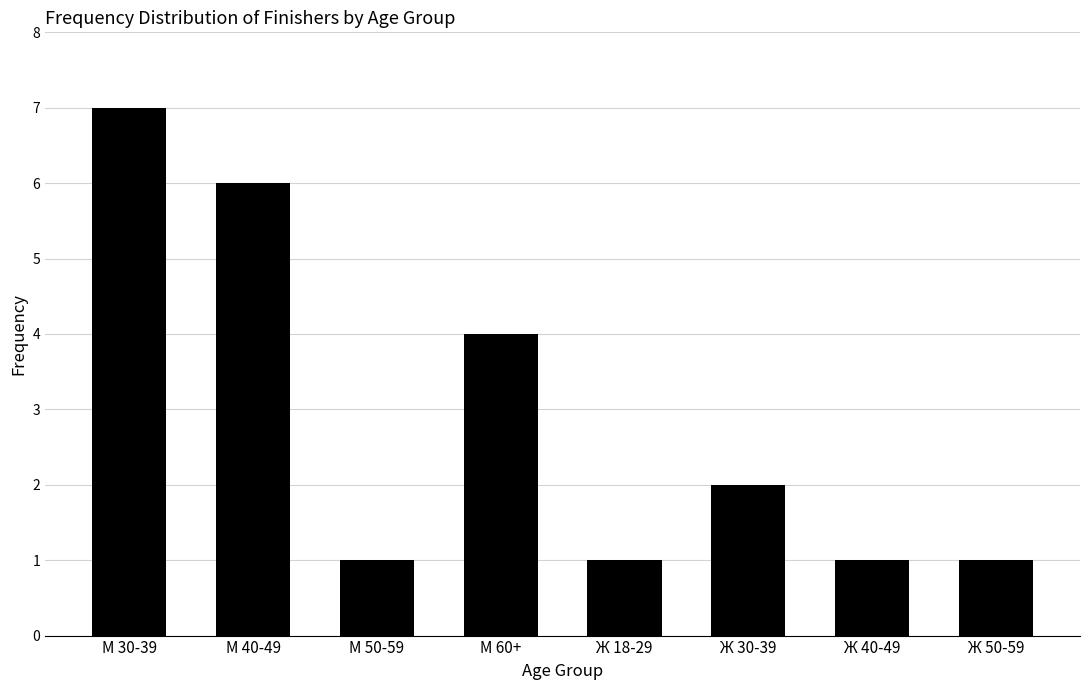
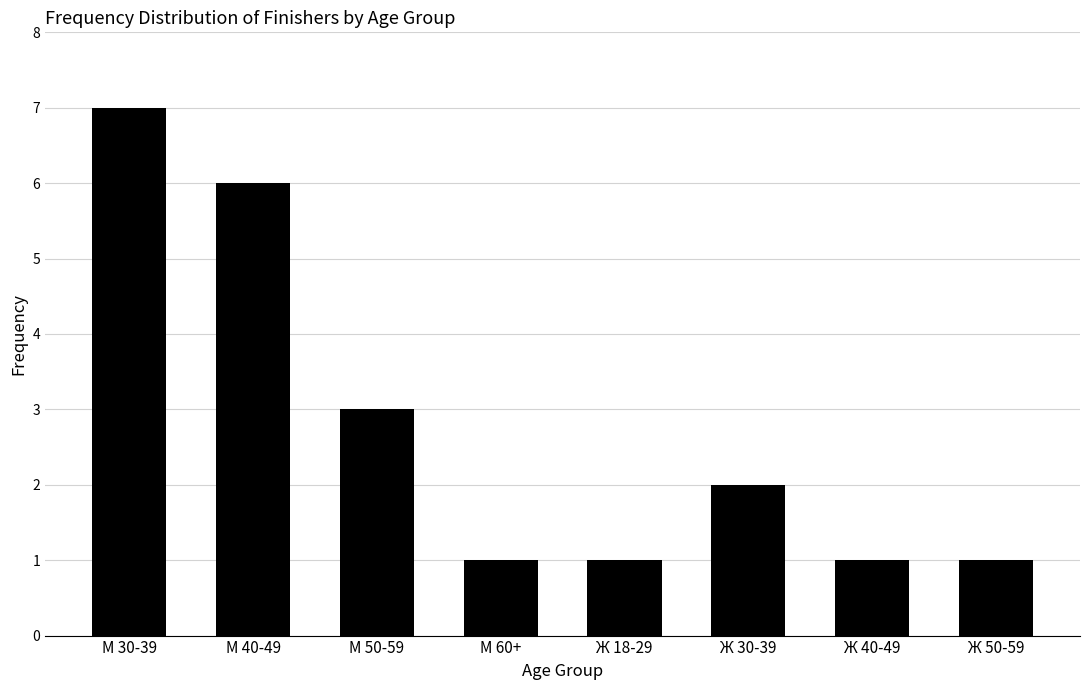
М 50-59: 1 -> 3
М 60+: 4 -> 1
